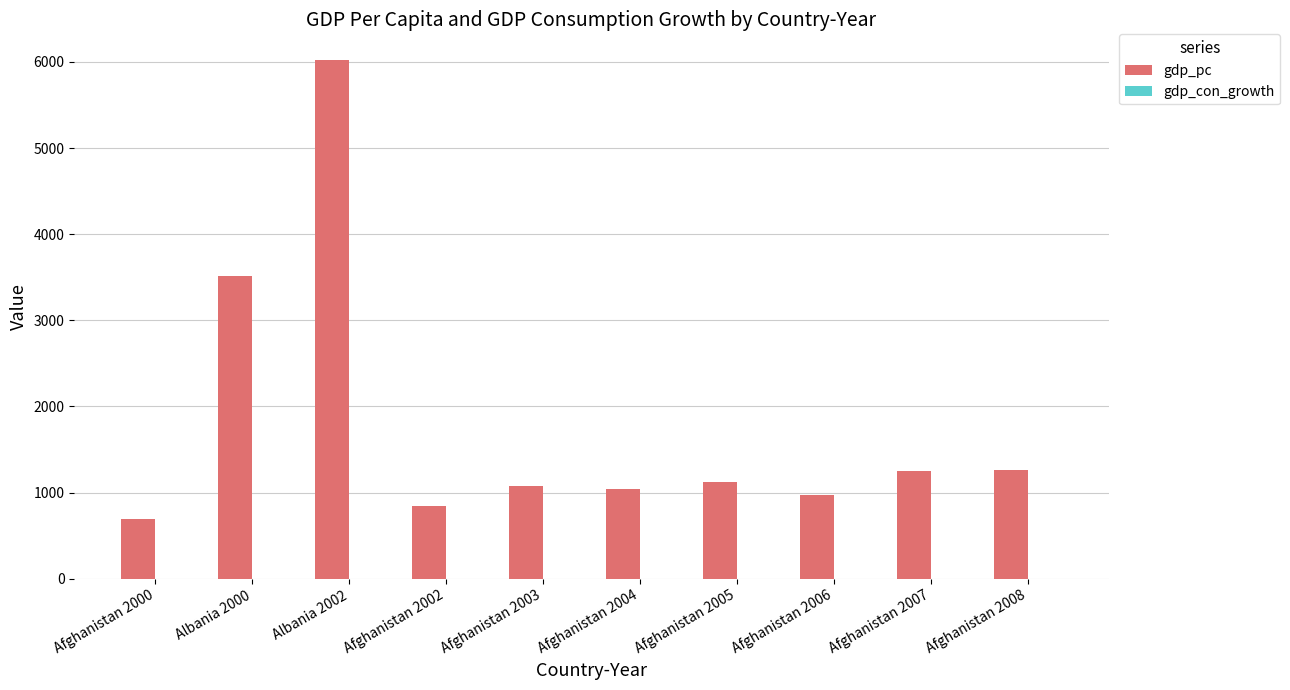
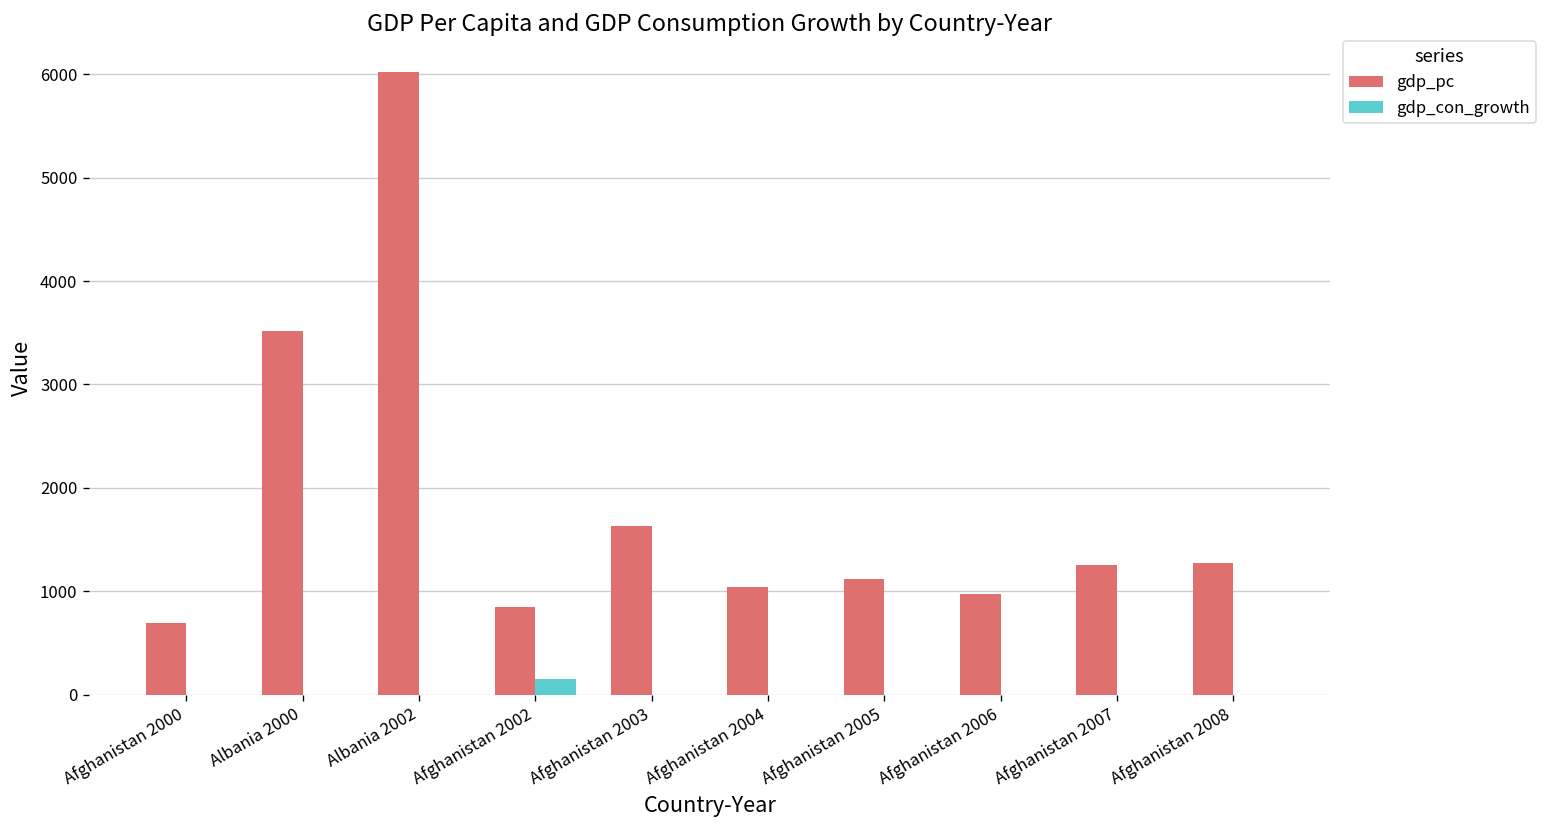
gdp_con_growth, Afghanistan 2002: 0 -> 100
gdp_pc, Afghanistan 2003: 1100 -> 1600
